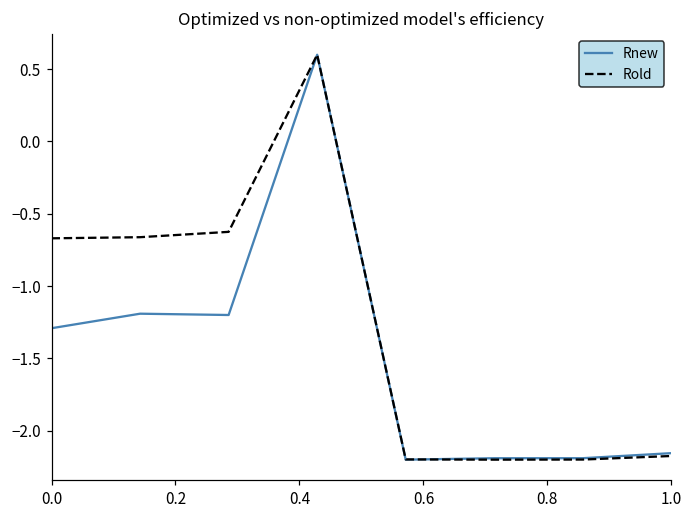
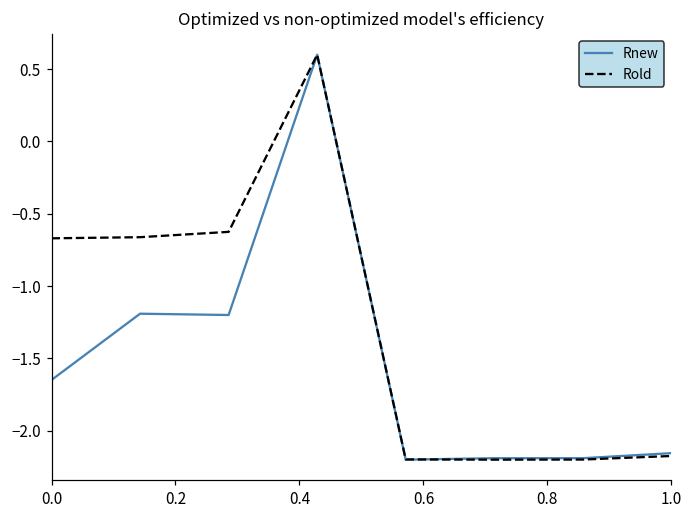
Rnew, 0.0: -1.29 -> -1.65
